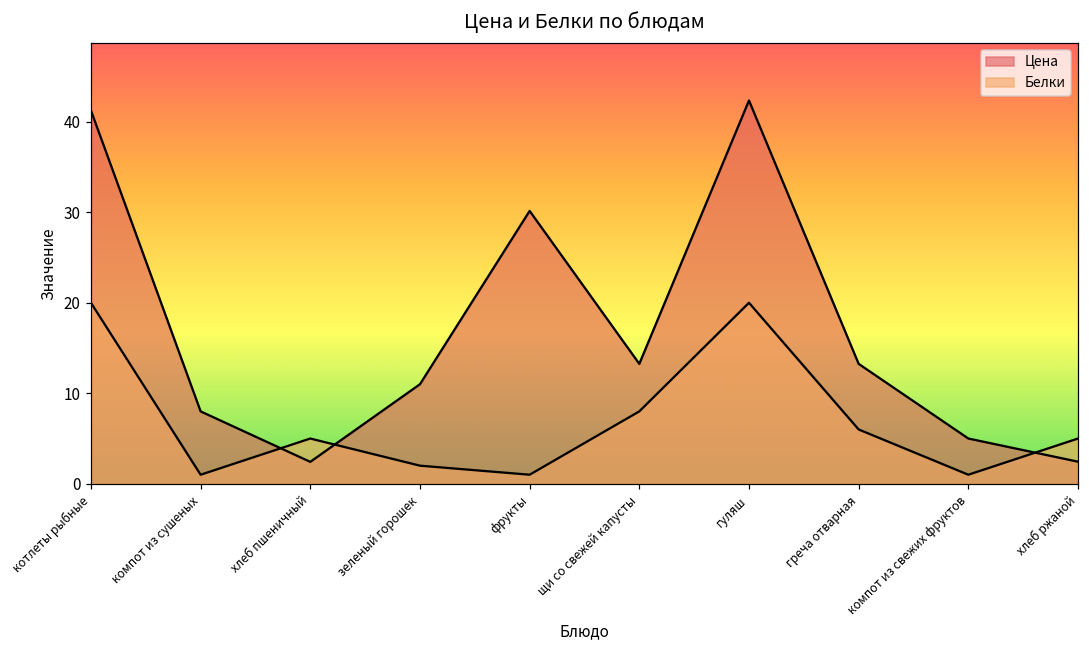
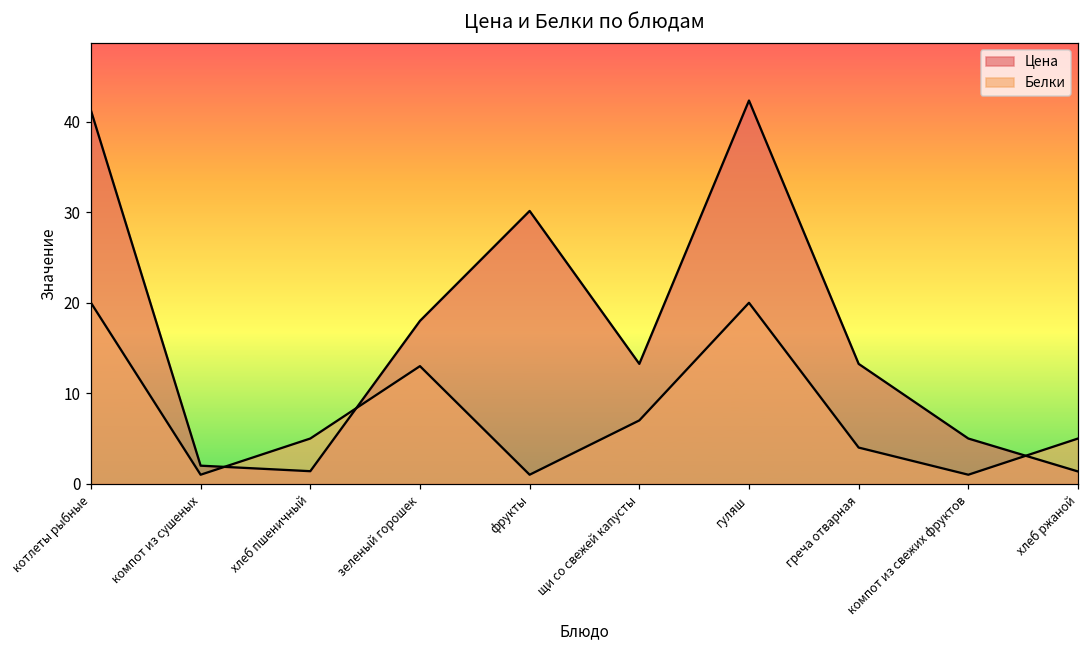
Цена, компот из сушеных: 8 -> 2
Цена, хлеб пшеничный: 2 -> 1
Цена, зеленый горошек: 11 -> 18
Белки, зеленый горошек: 2 -> 13
Белки, щи со свежей капусты: 8 -> 7
Белки, греча отварная: 6 -> 4
Цена, хлеб ржаной: 2 -> 1
